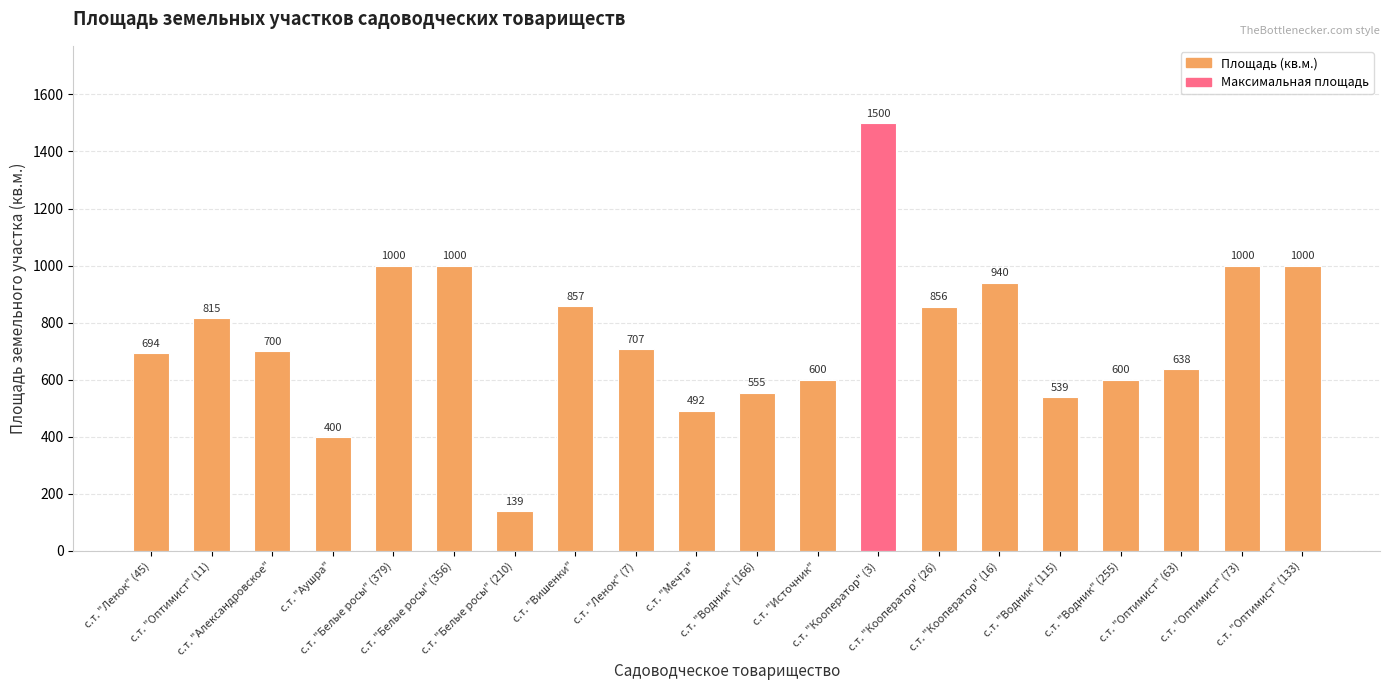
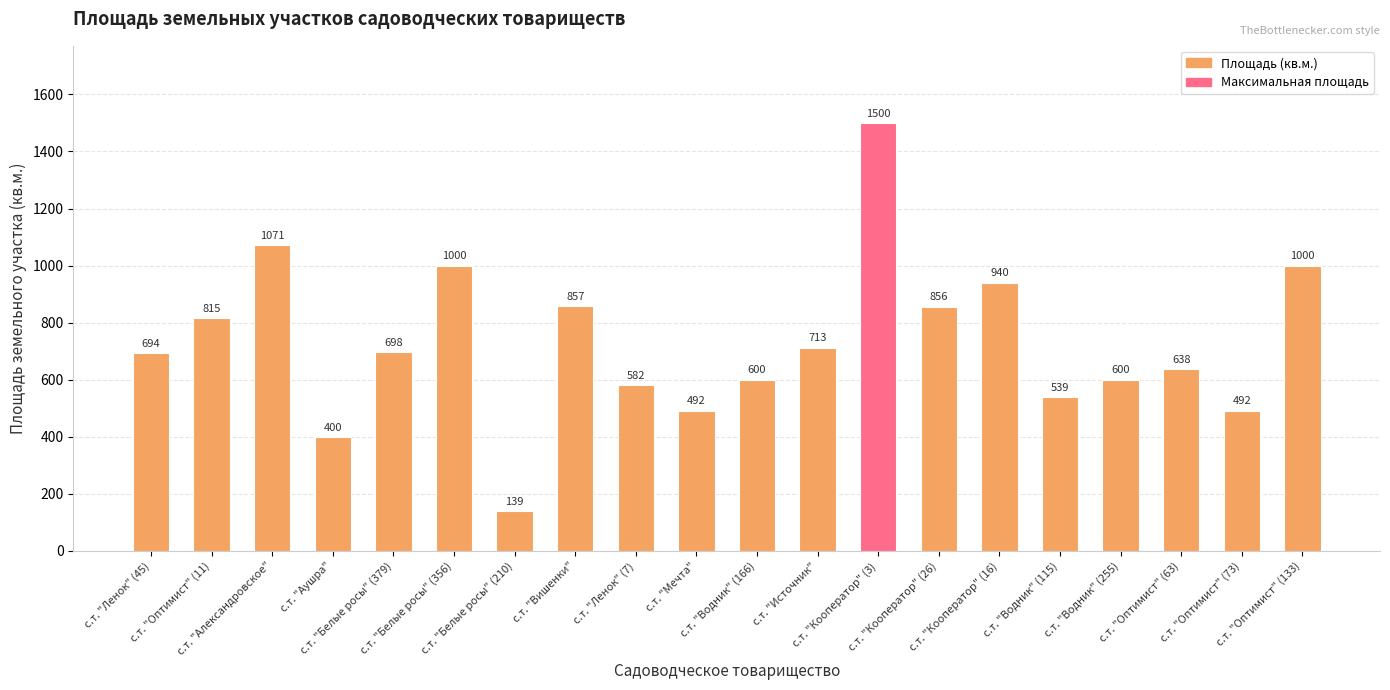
с.т. "Александровское": 700 -> 1071
с.т. "Белые росы" (379): 1000 -> 698
с.т. "Ленок" (7): 707 -> 582
с.т. "Водник" (166): 555 -> 600
с.т. "Источник": 600 -> 713
с.т. "Оптимист" (73): 1000 -> 492
